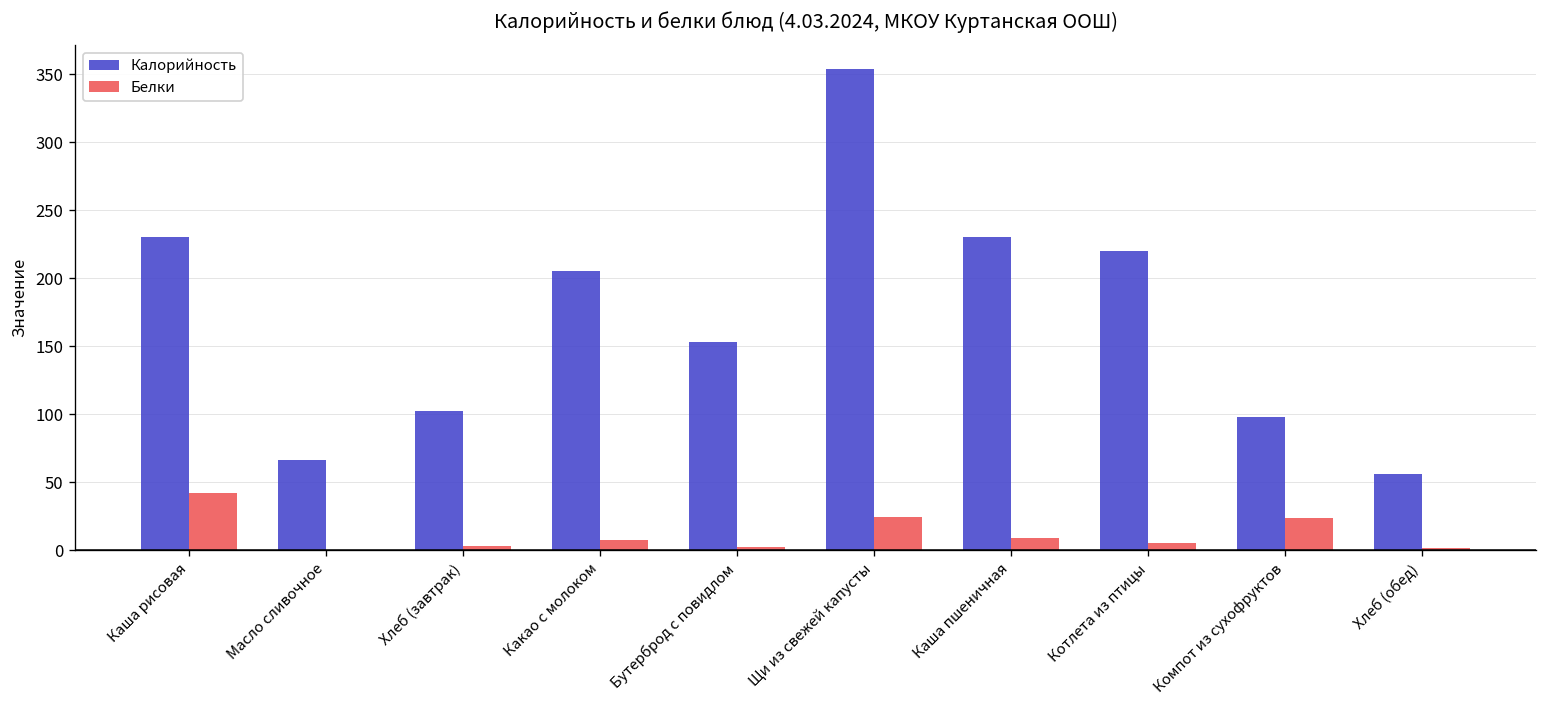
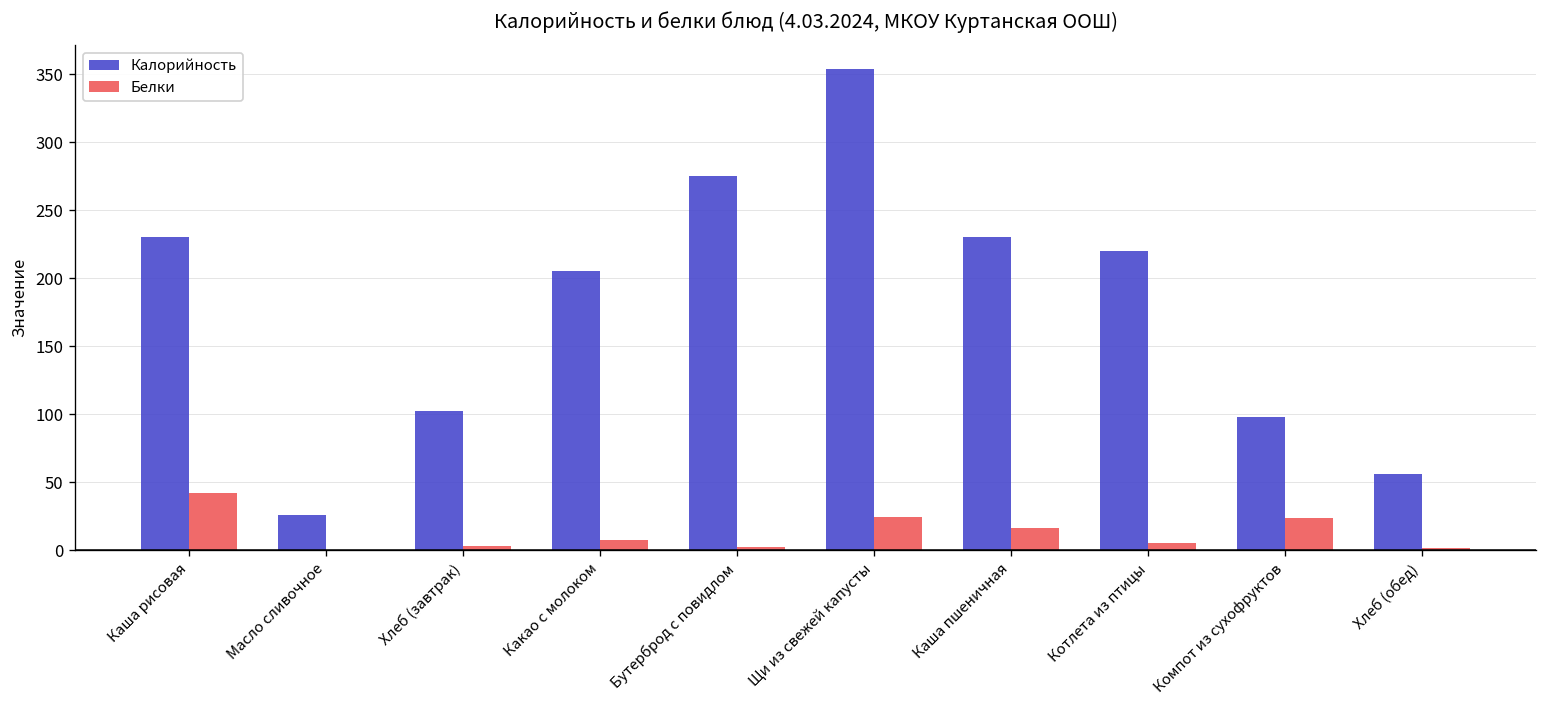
Калорийность, Масло сливочное: 66 -> 26
Калорийность, Бутерброд с повидлом: 153 -> 275
Белки, Каша пшеничная: 9 -> 17
